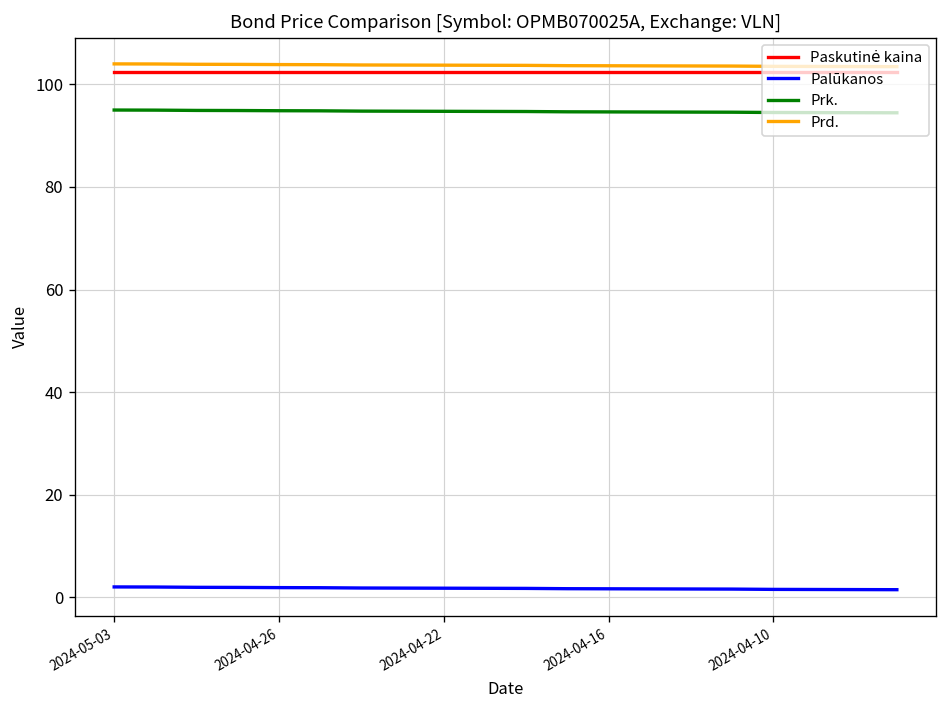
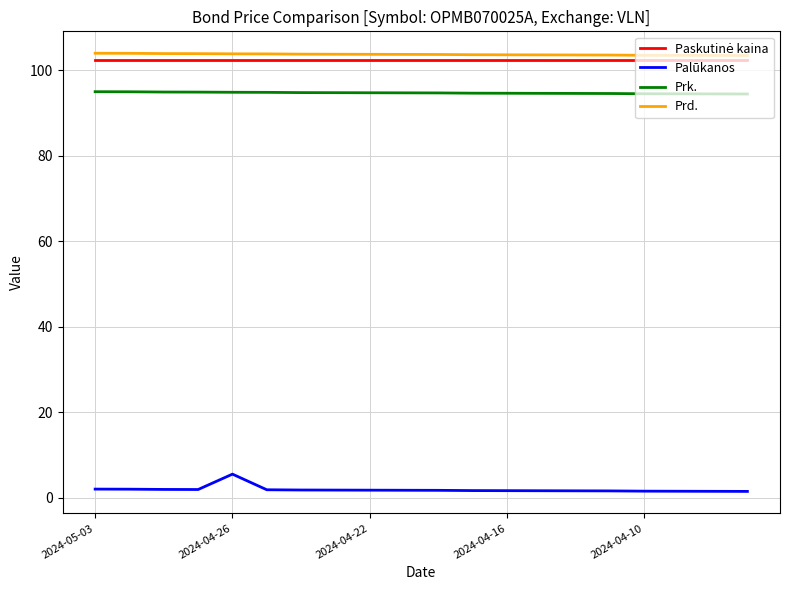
Palūkanos, 2024-04-26: 2 -> 6
